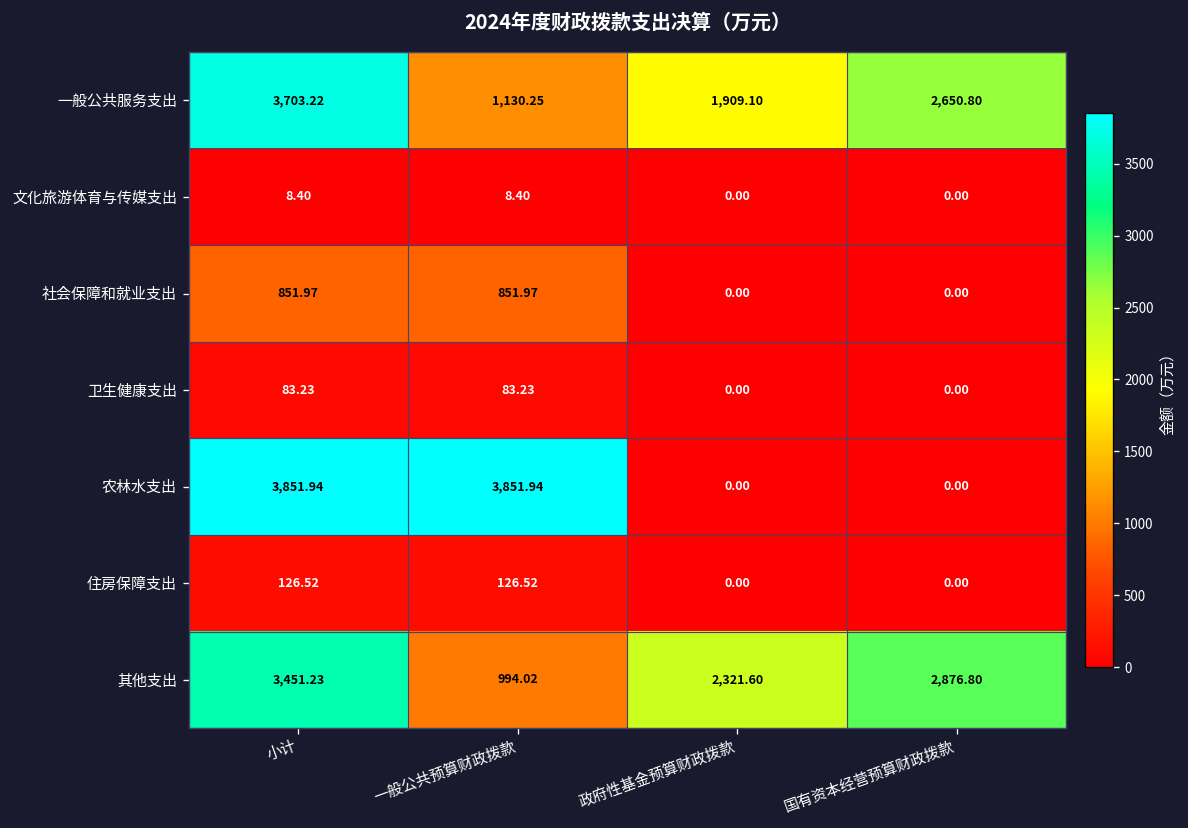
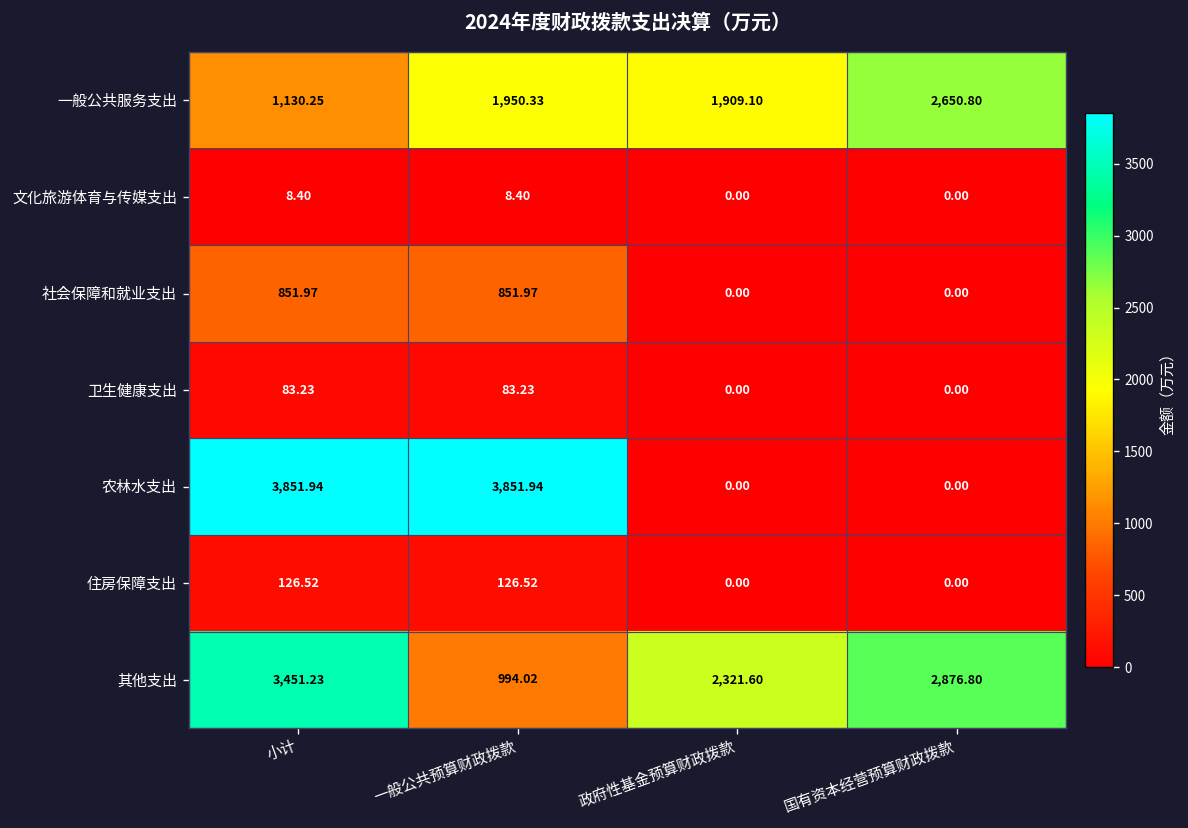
一般公共服务支出, 小计: 3,703.22 -> 1,130.25
一般公共服务支出, 一般公共预算财政拨款: 1,130.25 -> 1,950.33
